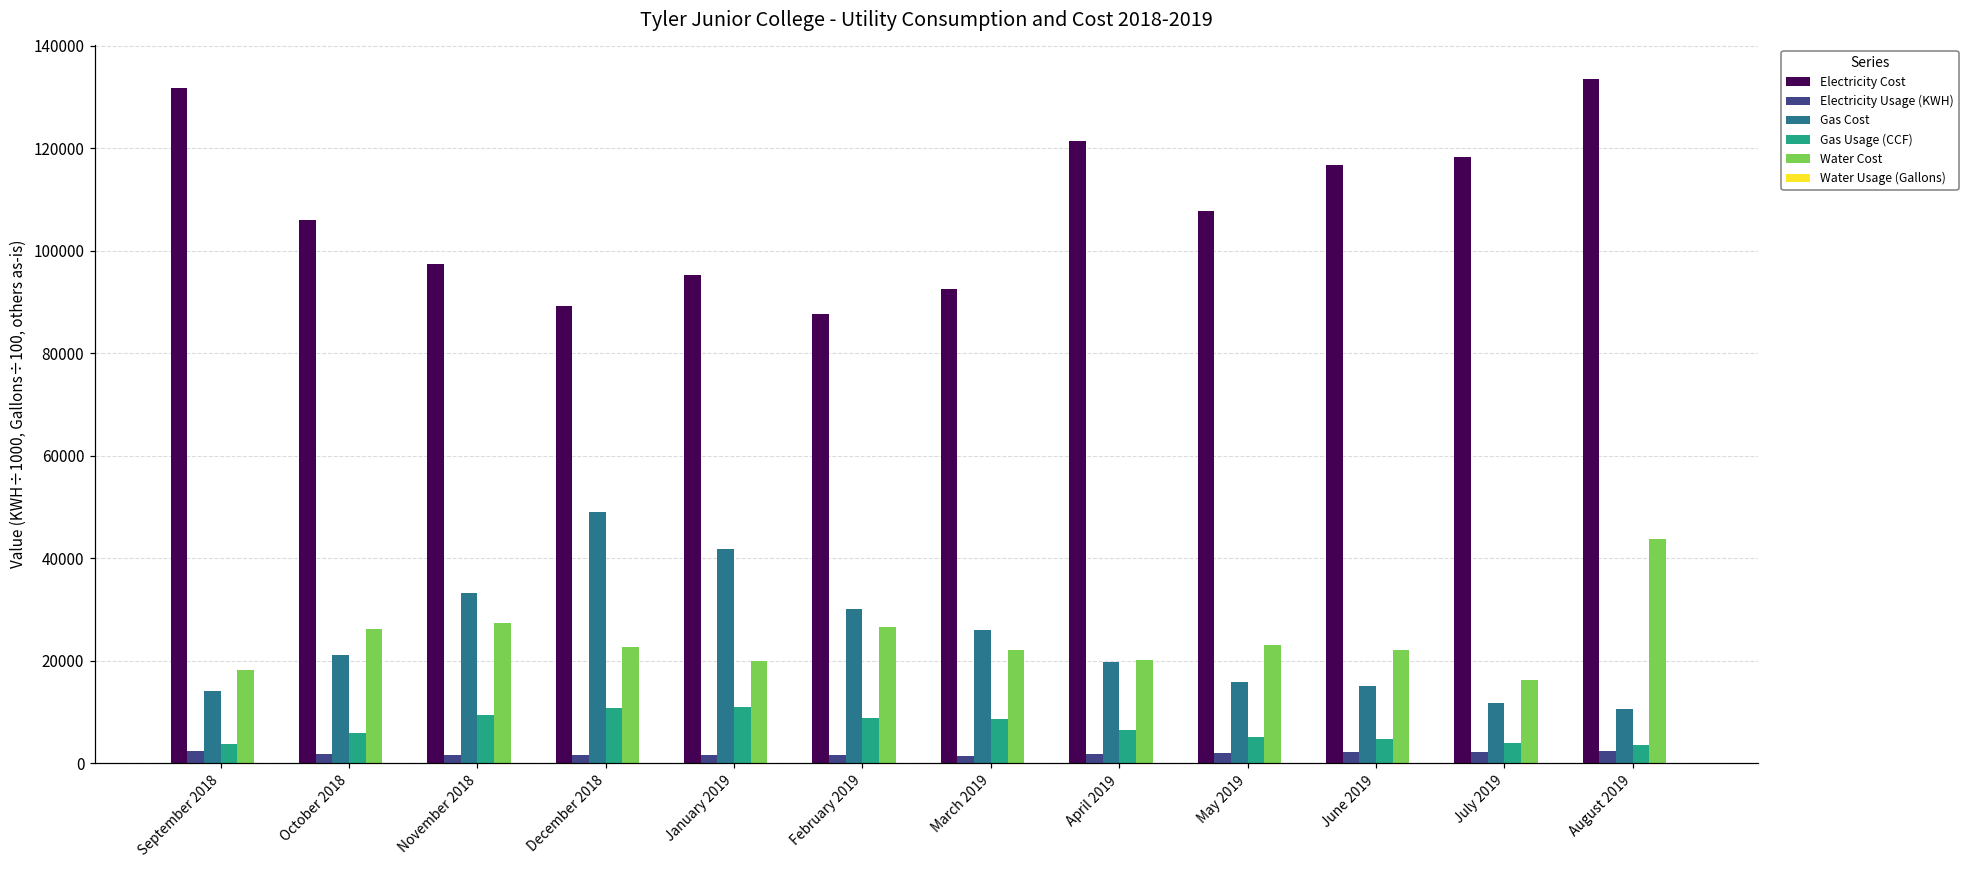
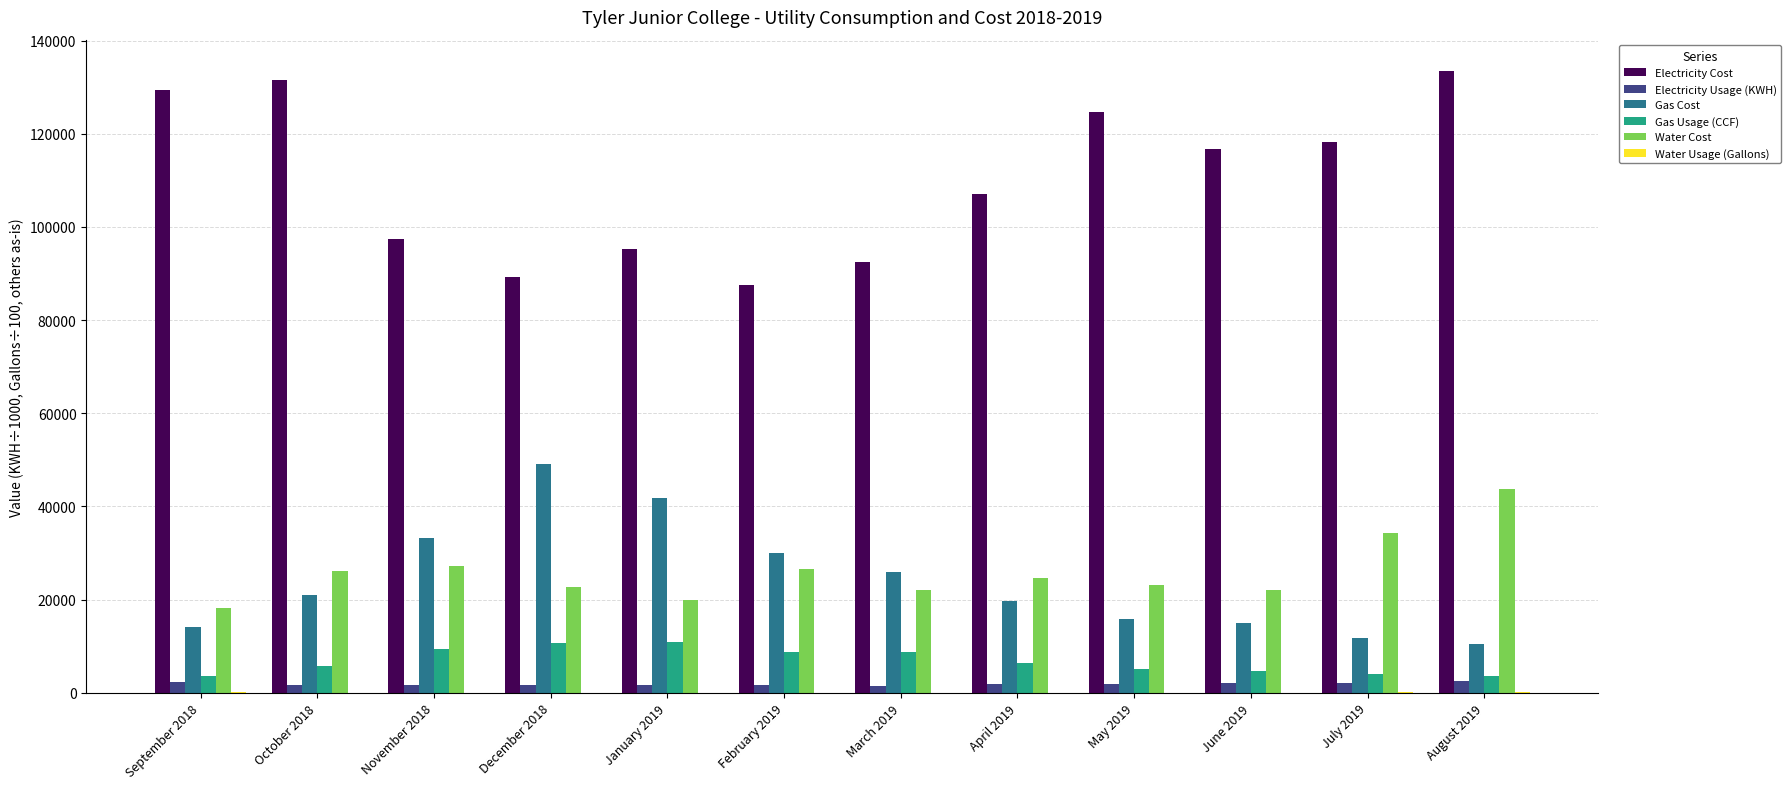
Electricity Cost, September 2018: 132000 -> 129000
Electricity Cost, October 2018: 106000 -> 131000
Electricity Cost, April 2019: 121000 -> 107000
Water Cost, April 2019: 20000 -> 25000
Electricity Cost, May 2019: 108000 -> 125000
Water Cost, July 2019: 16000 -> 34000
